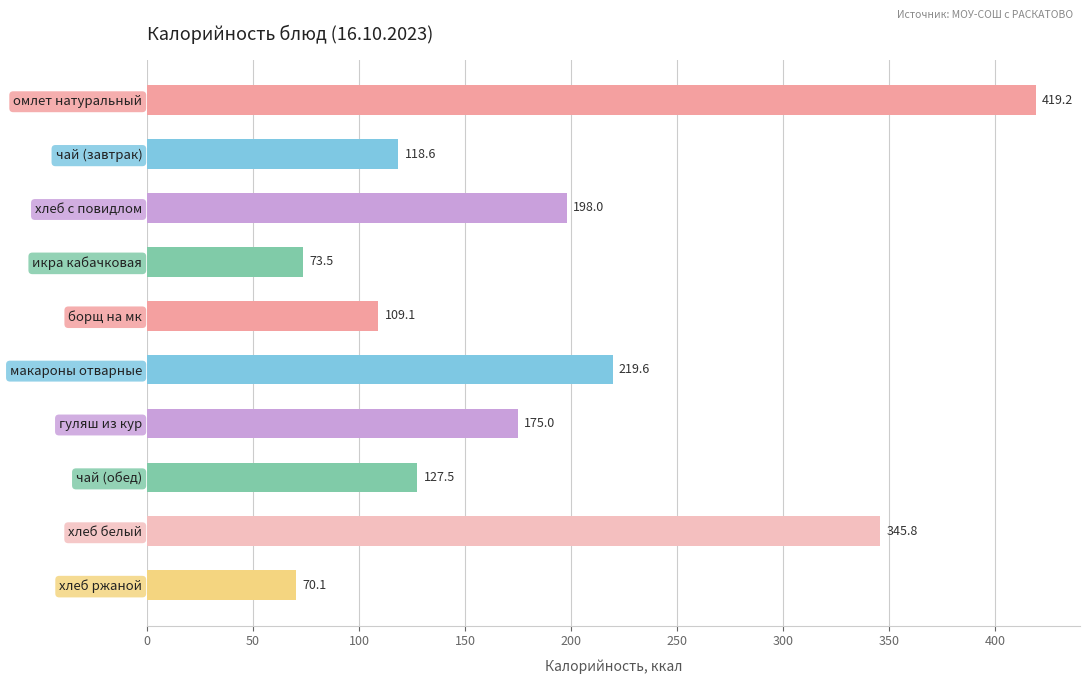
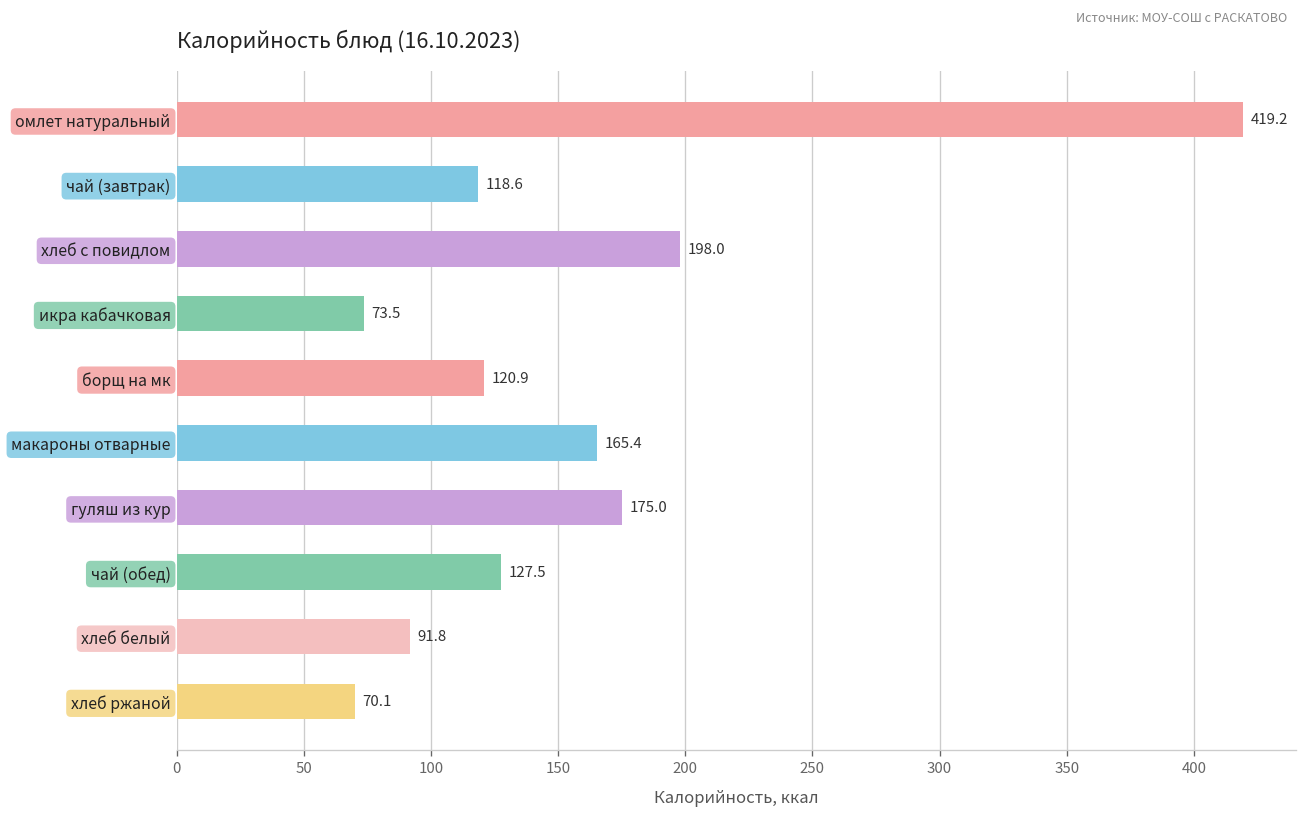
борщ на мк: 109.1 -> 120.9
макароны отварные: 219.6 -> 165.4
хлеб белый: 345.8 -> 91.8
